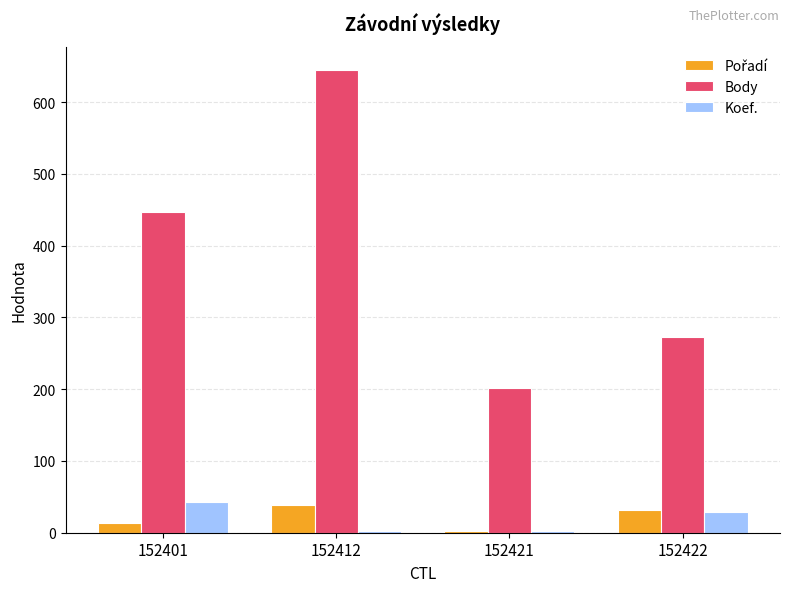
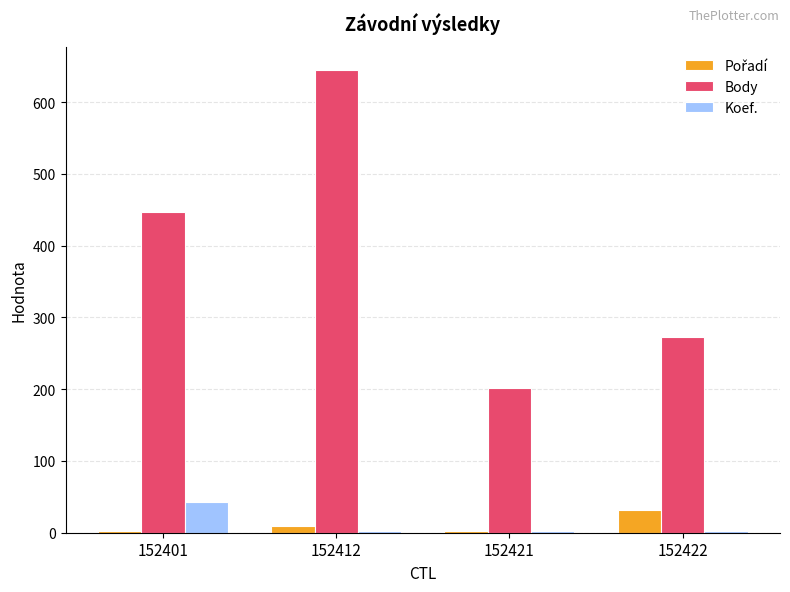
Pořadí, 152401: 10 -> 0
Pořadí, 152412: 40 -> 10
Koef., 152422: 30 -> 0
